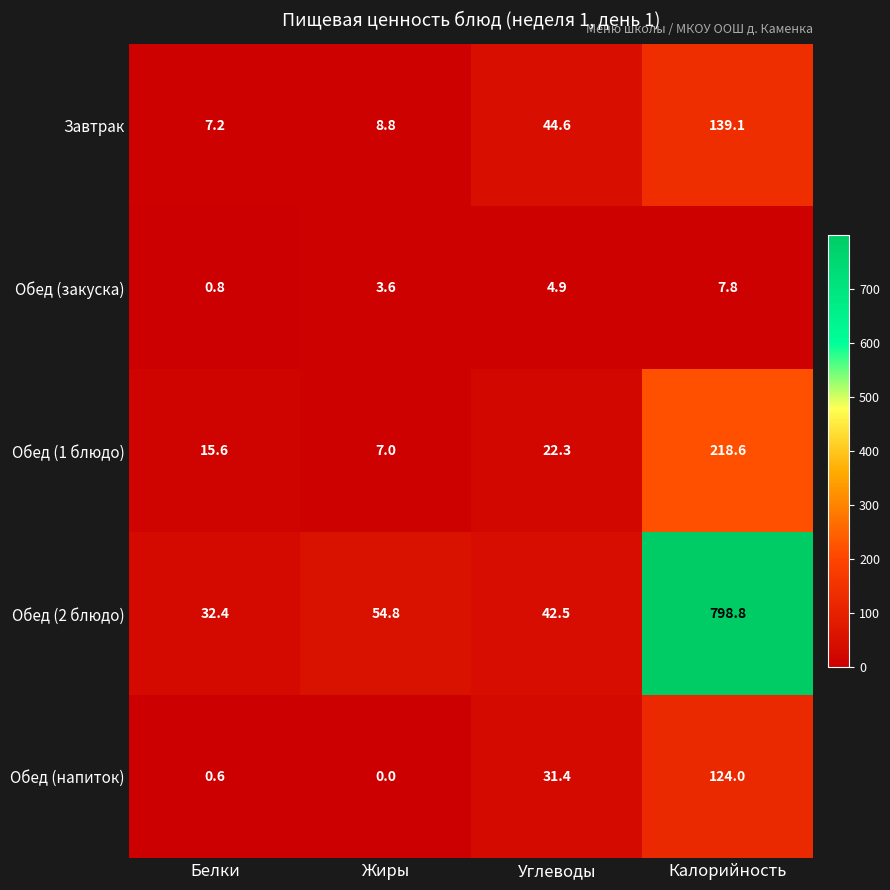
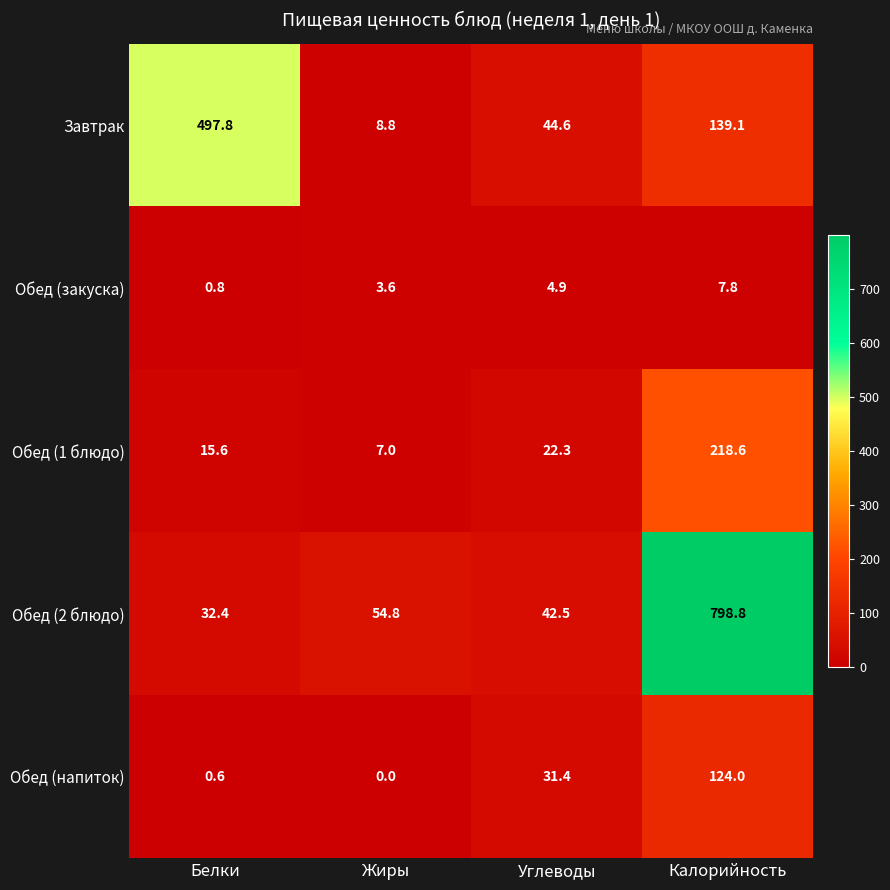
Завтрак, Белки: 7.2 -> 497.8
